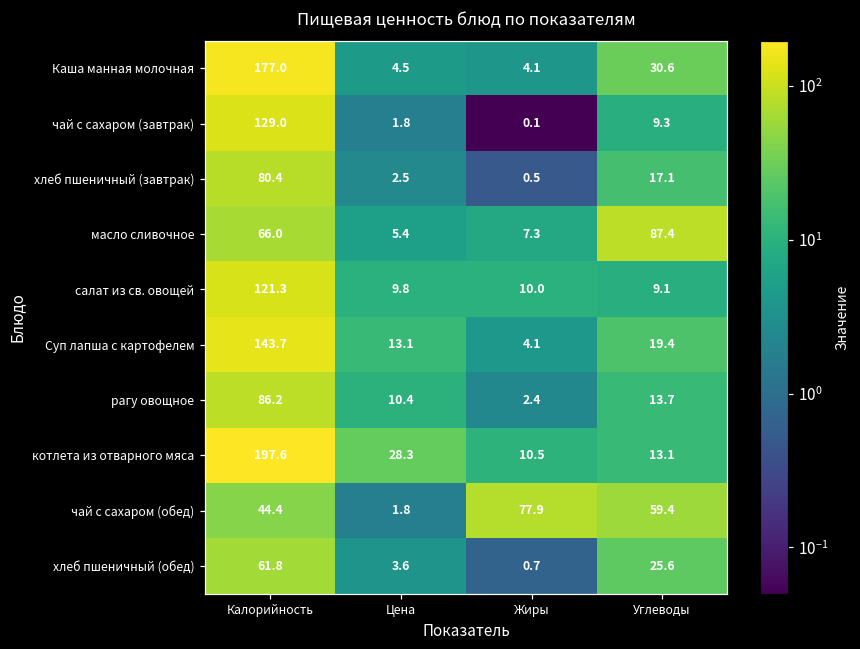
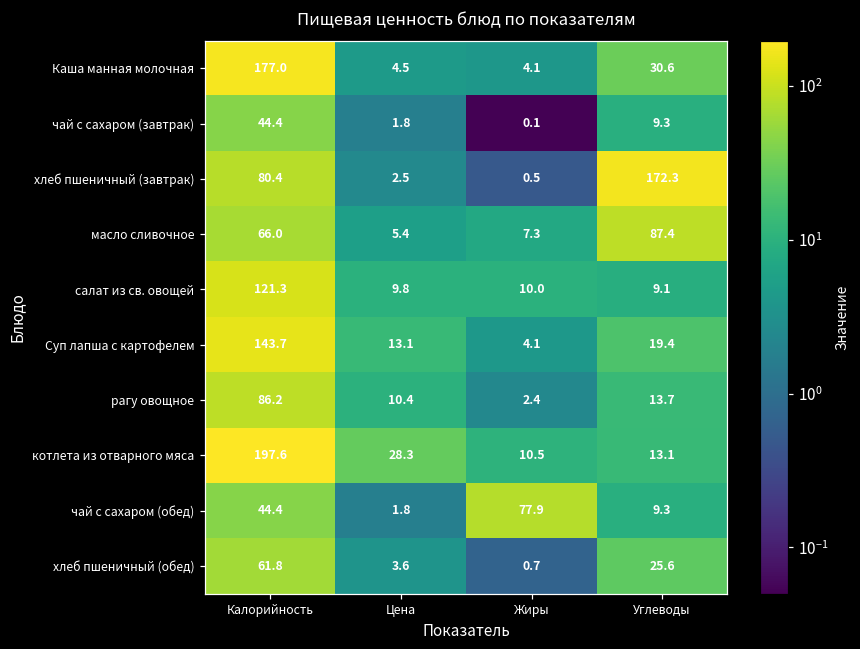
чай с сахаром (завтрак), Калорийность: 129.0 -> 44.4
хлеб пшеничный (завтрак), Углеводы: 17.1 -> 172.3
чай с сахаром (обед), Углеводы: 59.4 -> 9.3
